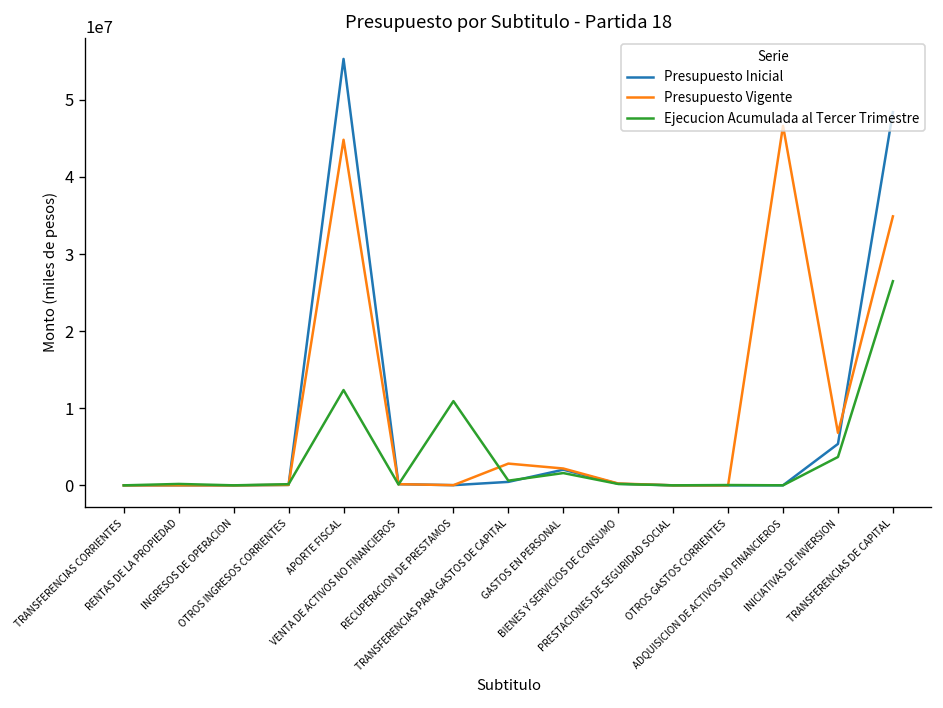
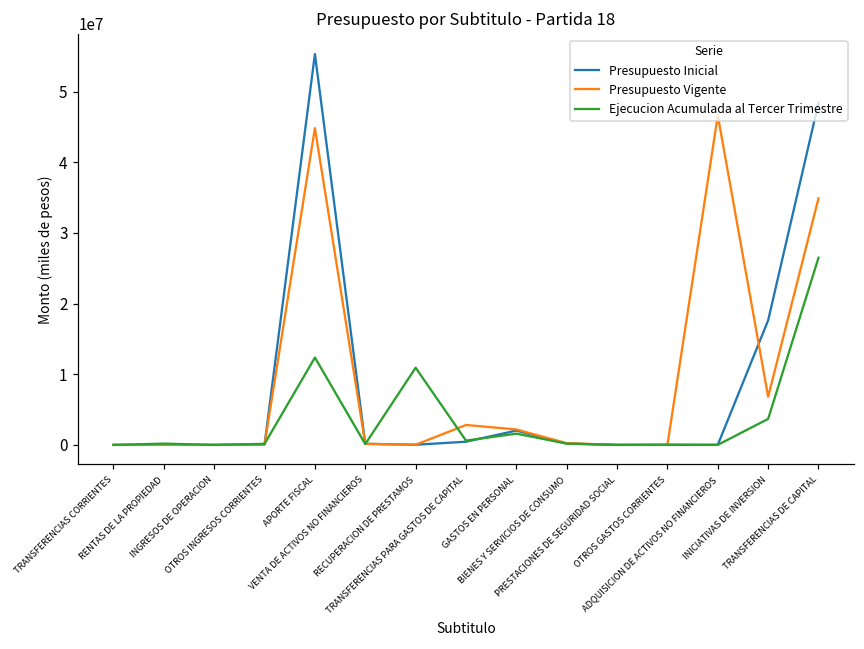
Presupuesto Inicial, INICIATIVAS DE INVERSION: 5000000 -> 18000000
